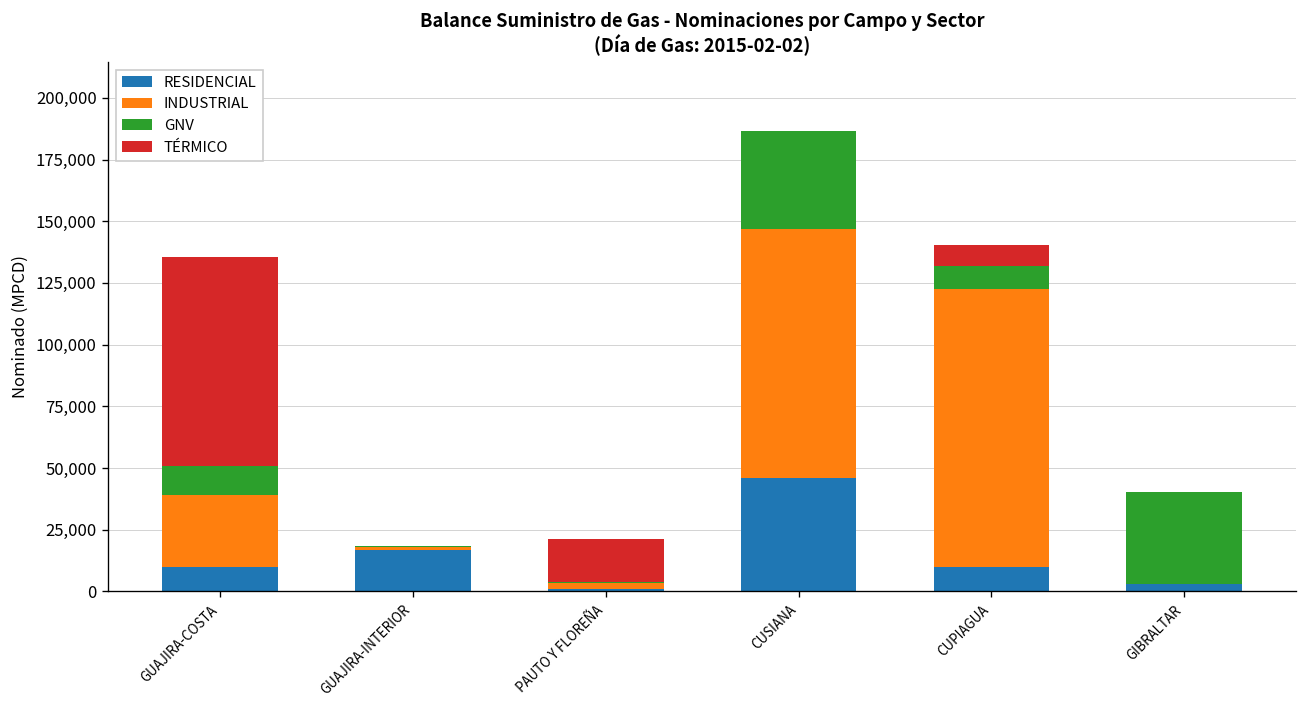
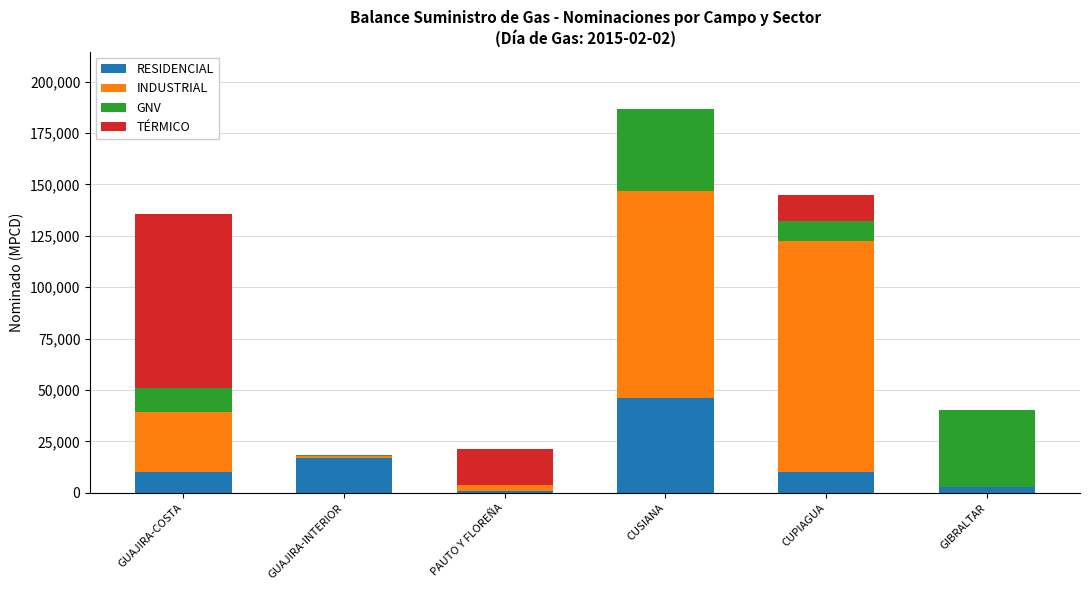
TÉRMICO, CUPIAGUA: 8,000 -> 13,000
